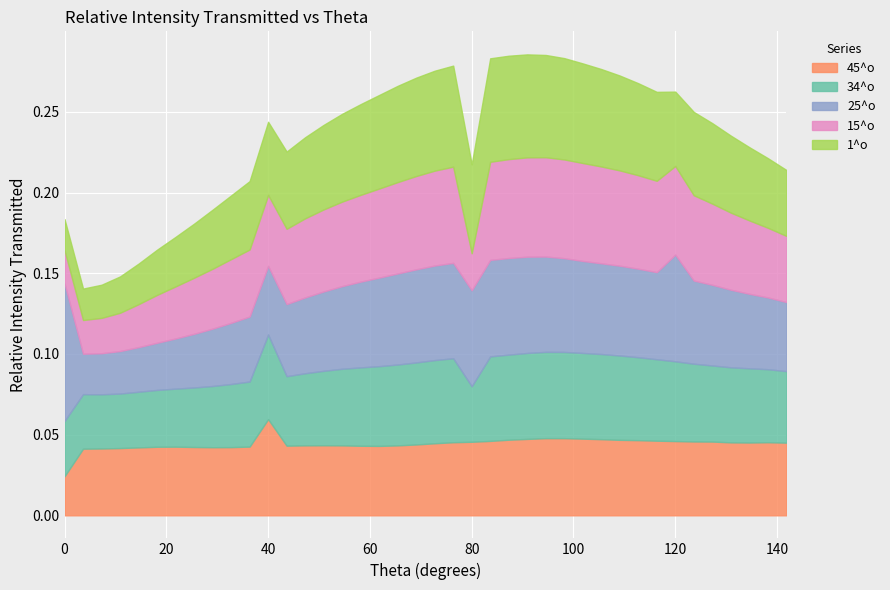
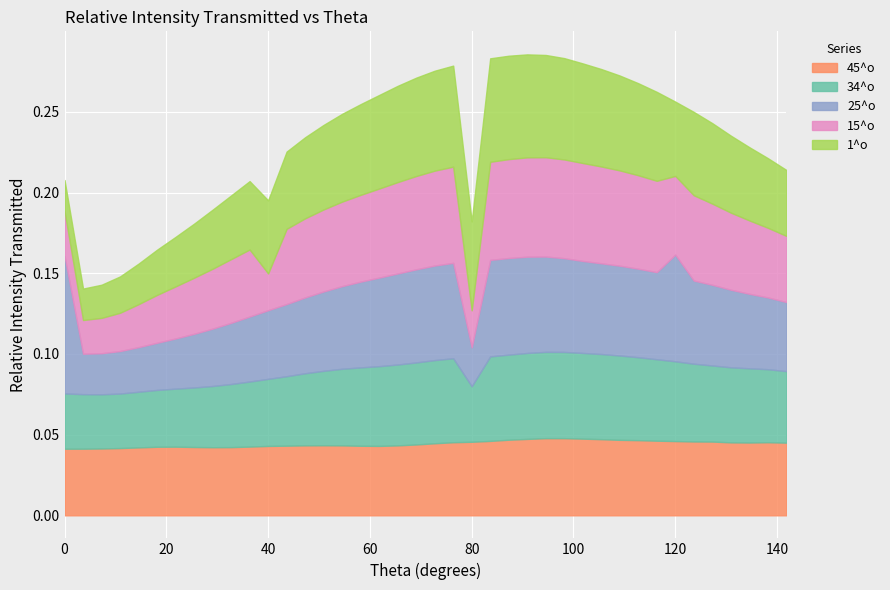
45^o, 0: 0.024 -> 0.041
15^o, 0: 0.021 -> 0.028
45^o, 40: 0.060 -> 0.043
34^o, 40: 0.052 -> 0.042
15^o, 40: 0.044 -> 0.023
25^o, 80: 0.059 -> 0.024
15^o, 120: 0.055 -> 0.049
